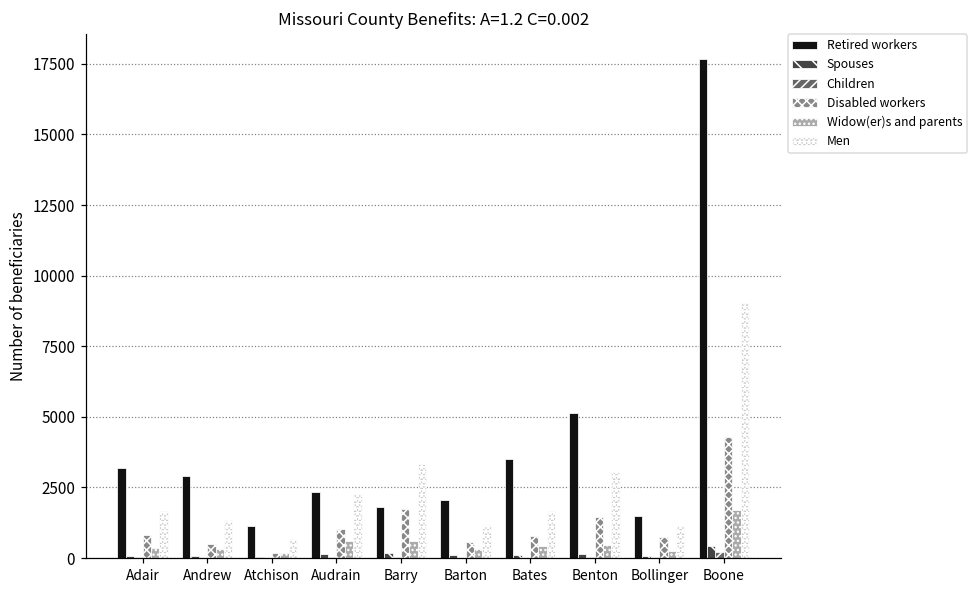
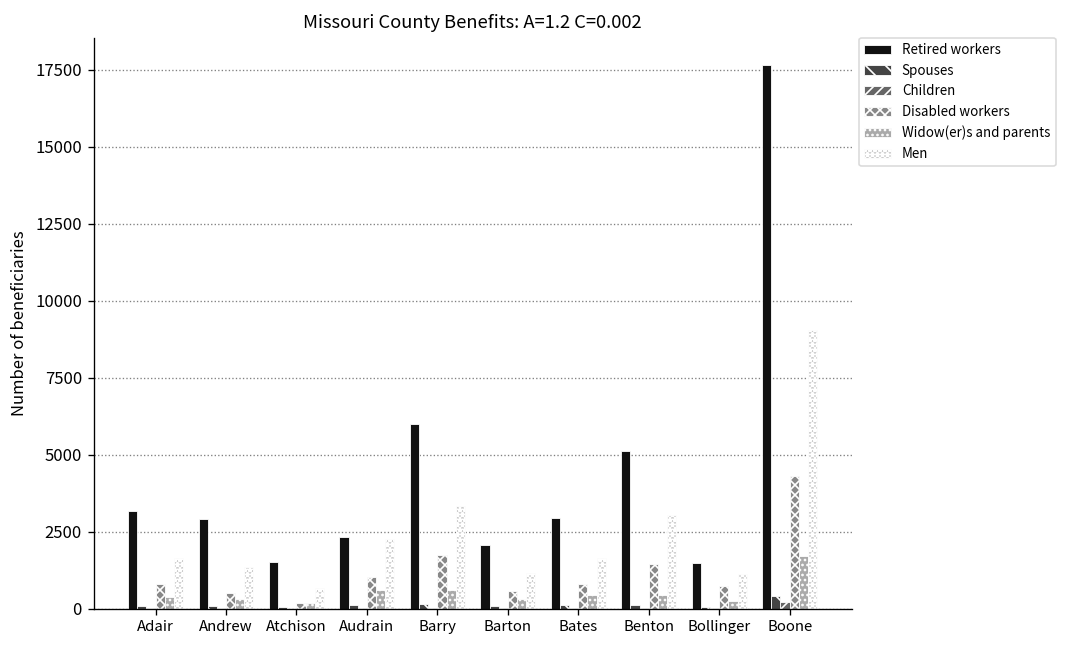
Retired workers, Atchison: 1100 -> 1500
Retired workers, Barry: 1800 -> 6000
Retired workers, Bates: 3500 -> 2900
